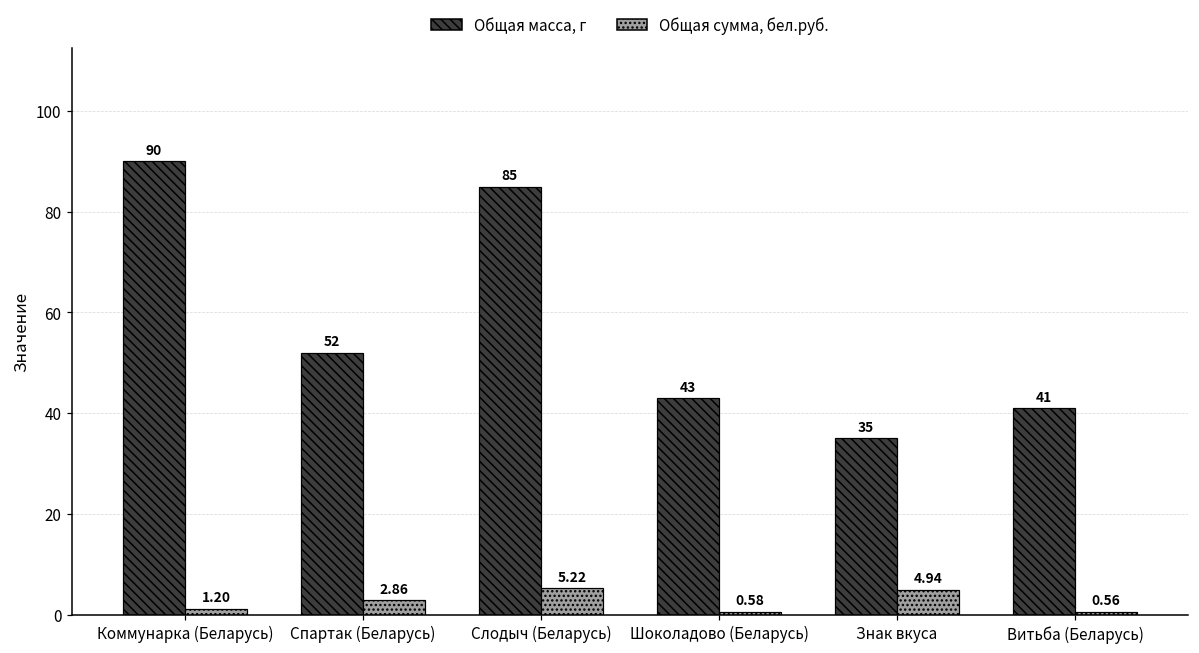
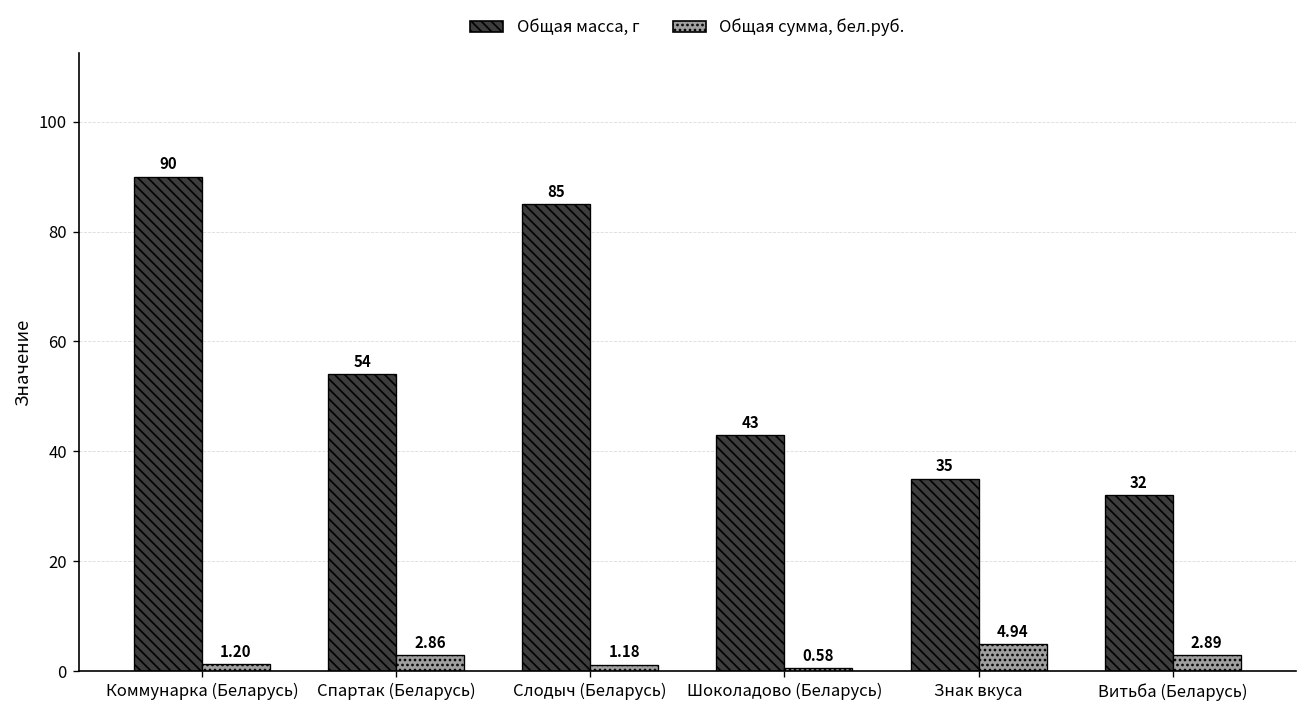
Общая масса, г, Спартак (Беларусь): 52 -> 54
Общая сумма, бел.руб., Слодыч (Беларусь): 5.22 -> 1.18
Общая масса, г, Витьба (Беларусь): 41 -> 32
Общая сумма, бел.руб., Витьба (Беларусь): 0.56 -> 2.89
